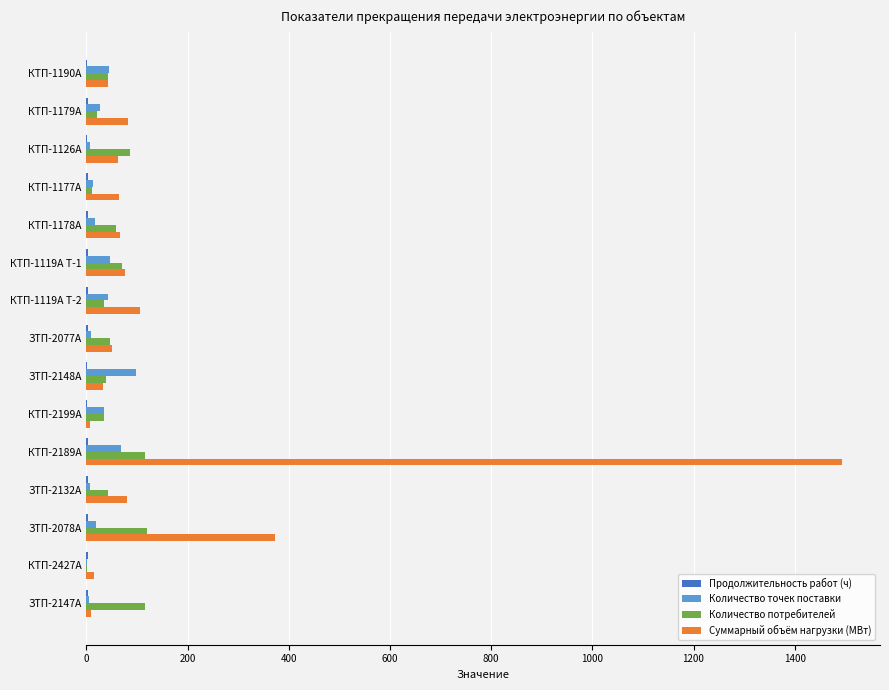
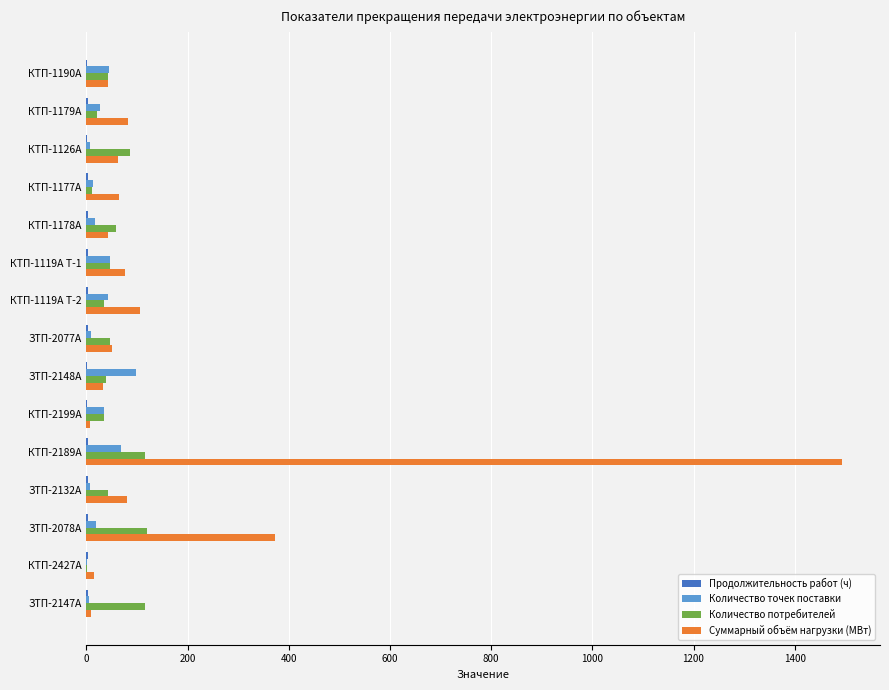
Суммарный объём нагрузки (МВт), КТП-1178А: 70 -> 40
Количество потребителей, КТП-1119А Т-1: 70 -> 50
